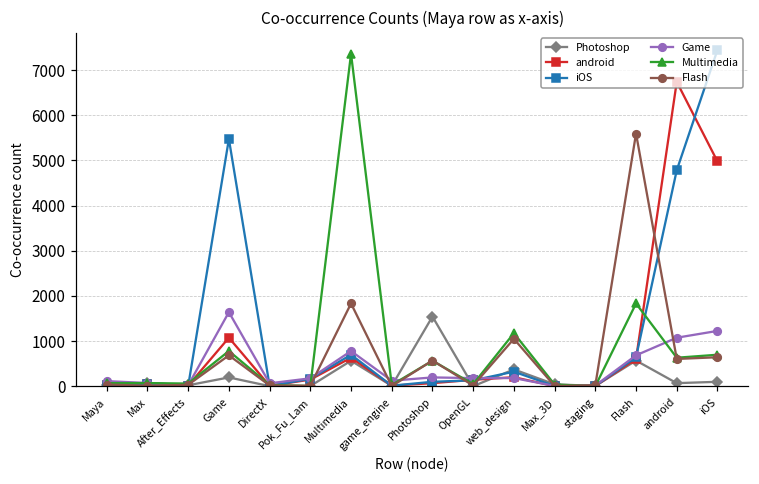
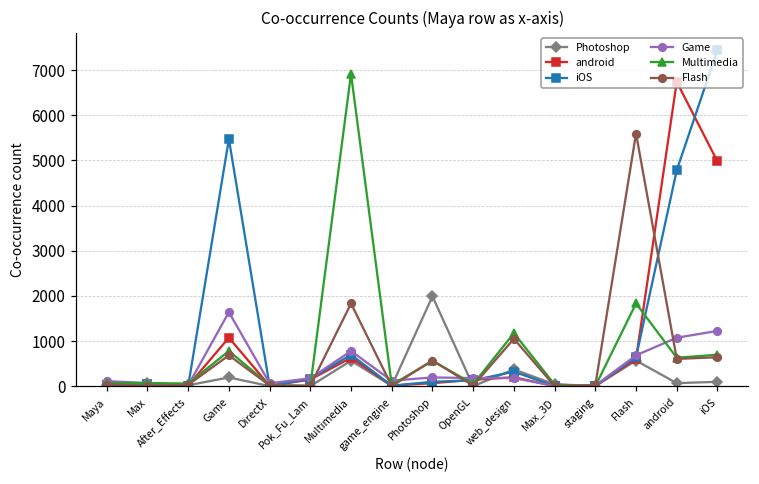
Multimedia, Multimedia: 7400 -> 6900
Photoshop, Photoshop: 1500 -> 2000
